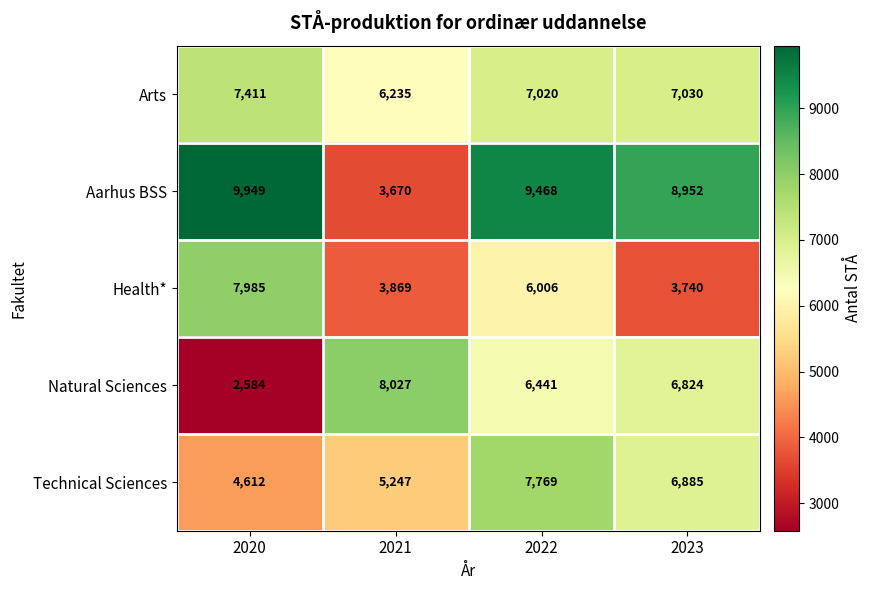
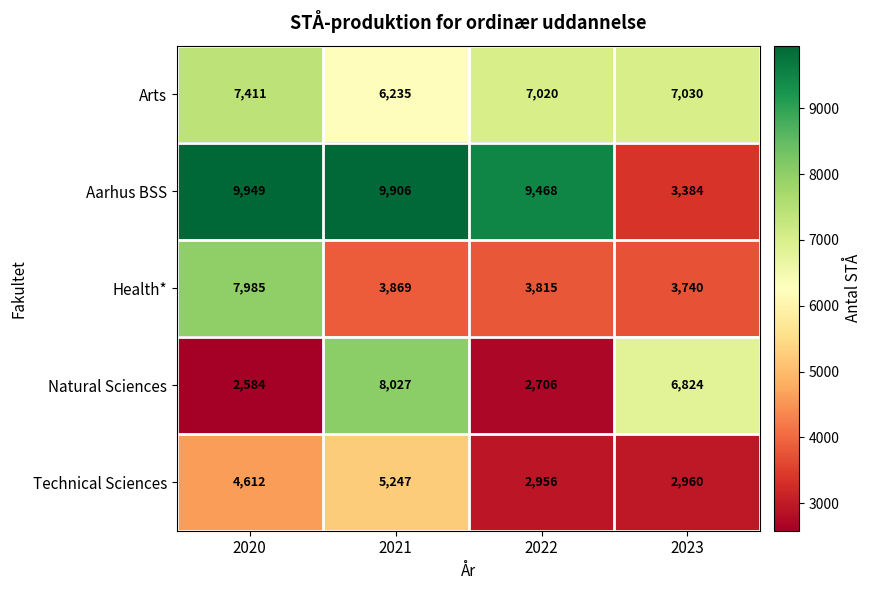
Aarhus BSS, 2021: 3,670 -> 9,906
Aarhus BSS, 2023: 8,952 -> 3,384
Health*, 2022: 6,006 -> 3,815
Natural Sciences, 2022: 6,441 -> 2,706
Technical Sciences, 2022: 7,769 -> 2,956
Technical Sciences, 2023: 6,885 -> 2,960
